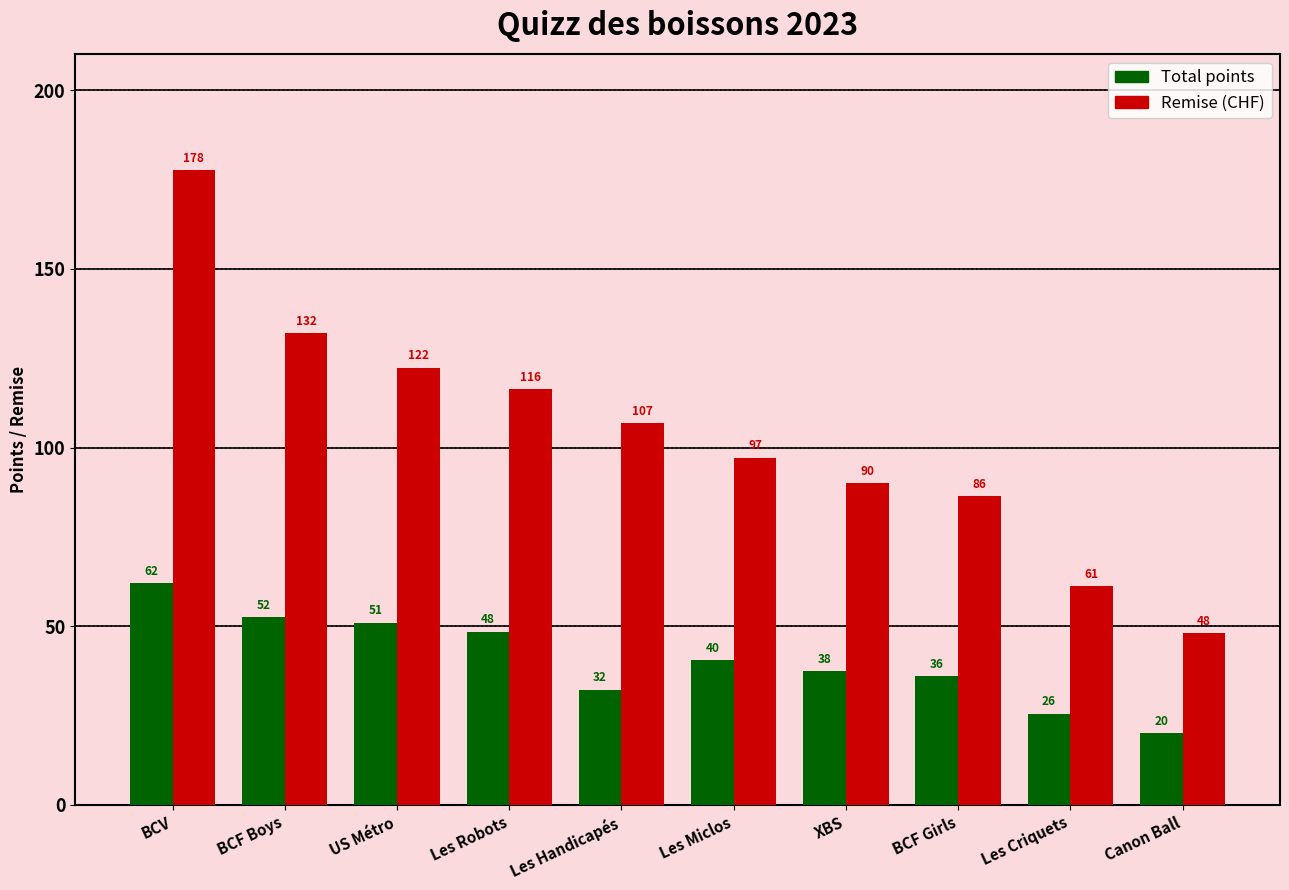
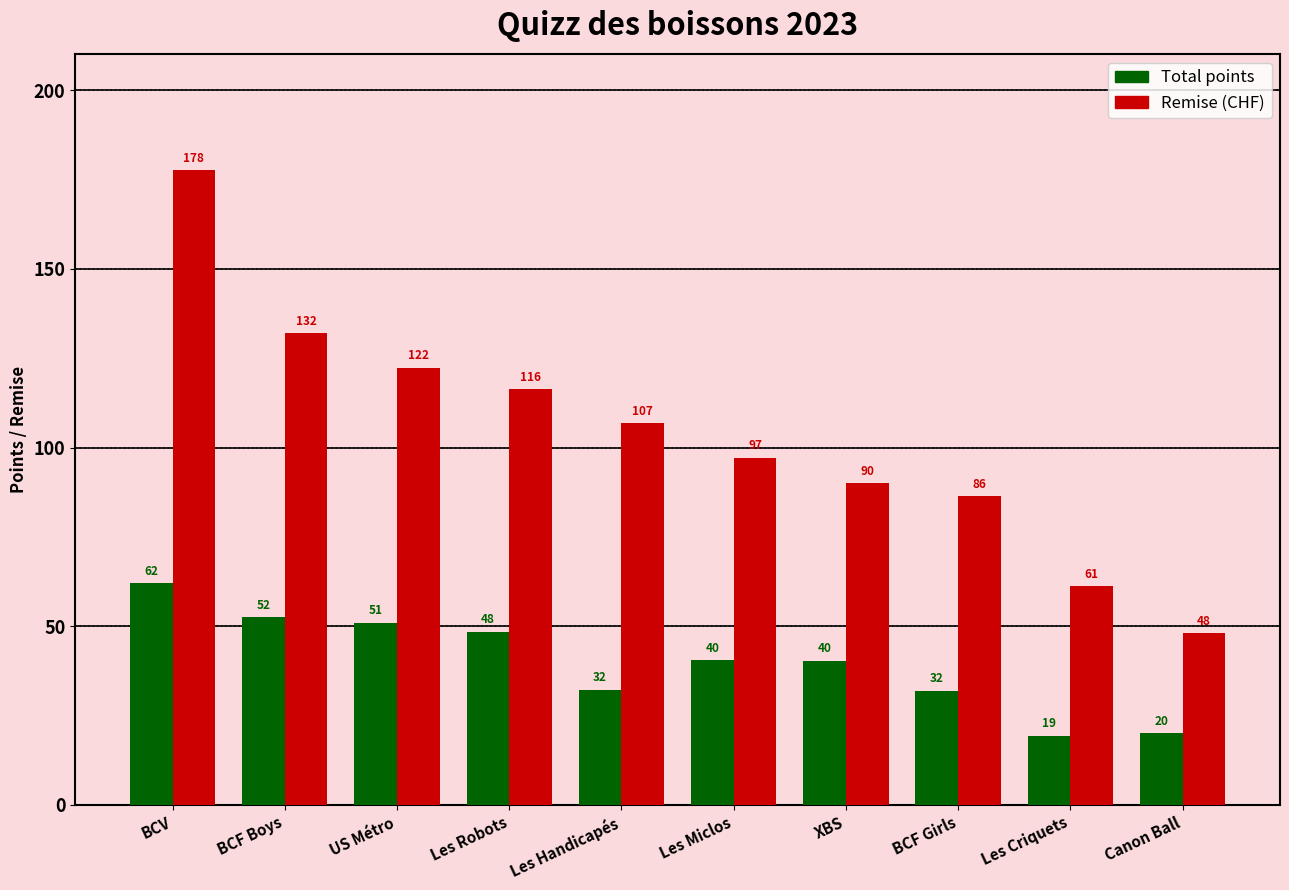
Total points, XBS: 38 -> 40
Total points, BCF Girls: 36 -> 32
Total points, Les Criquets: 26 -> 19
